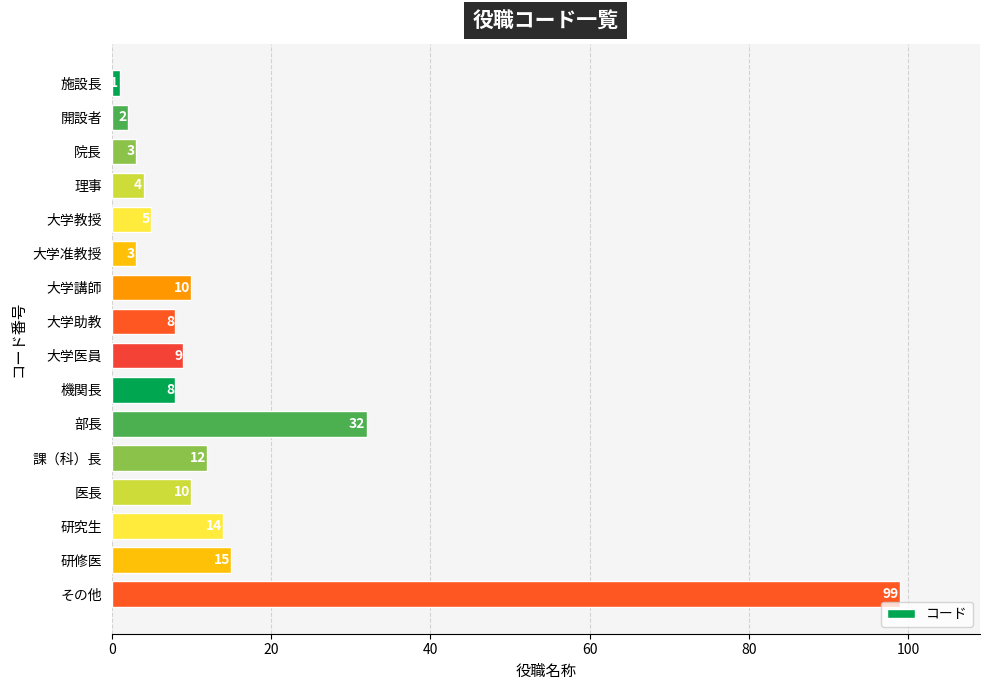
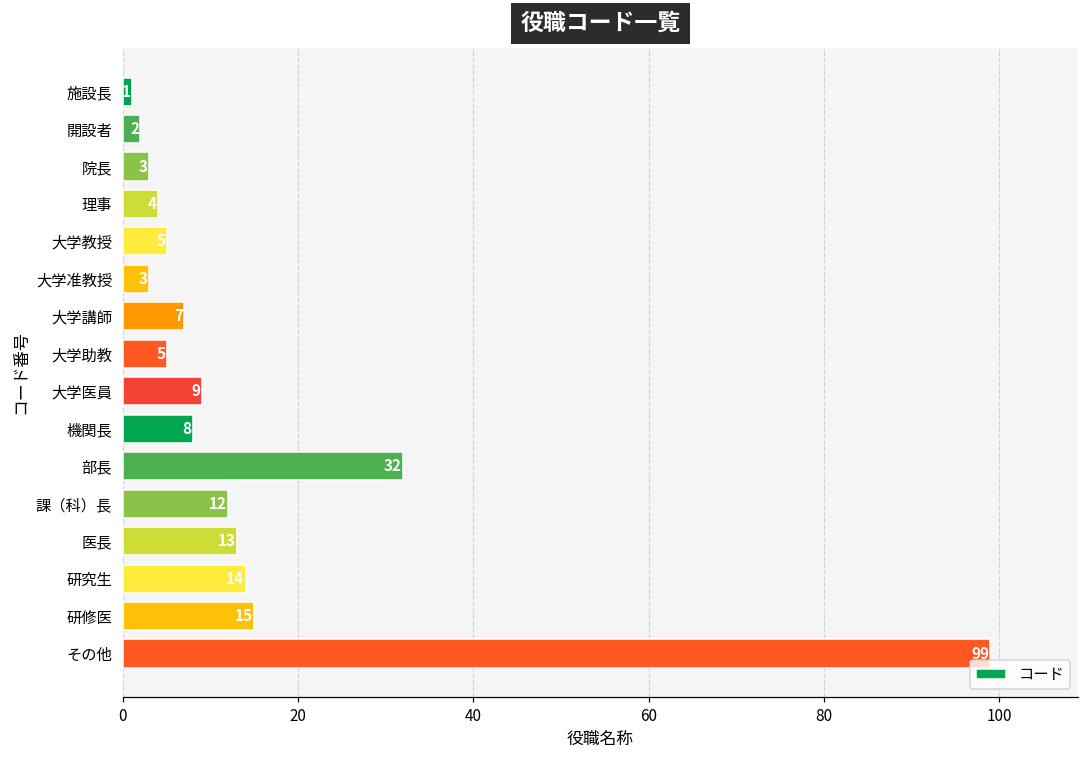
大学講師: 10 -> 7
大学助教: 8 -> 5
医長: 10 -> 13
